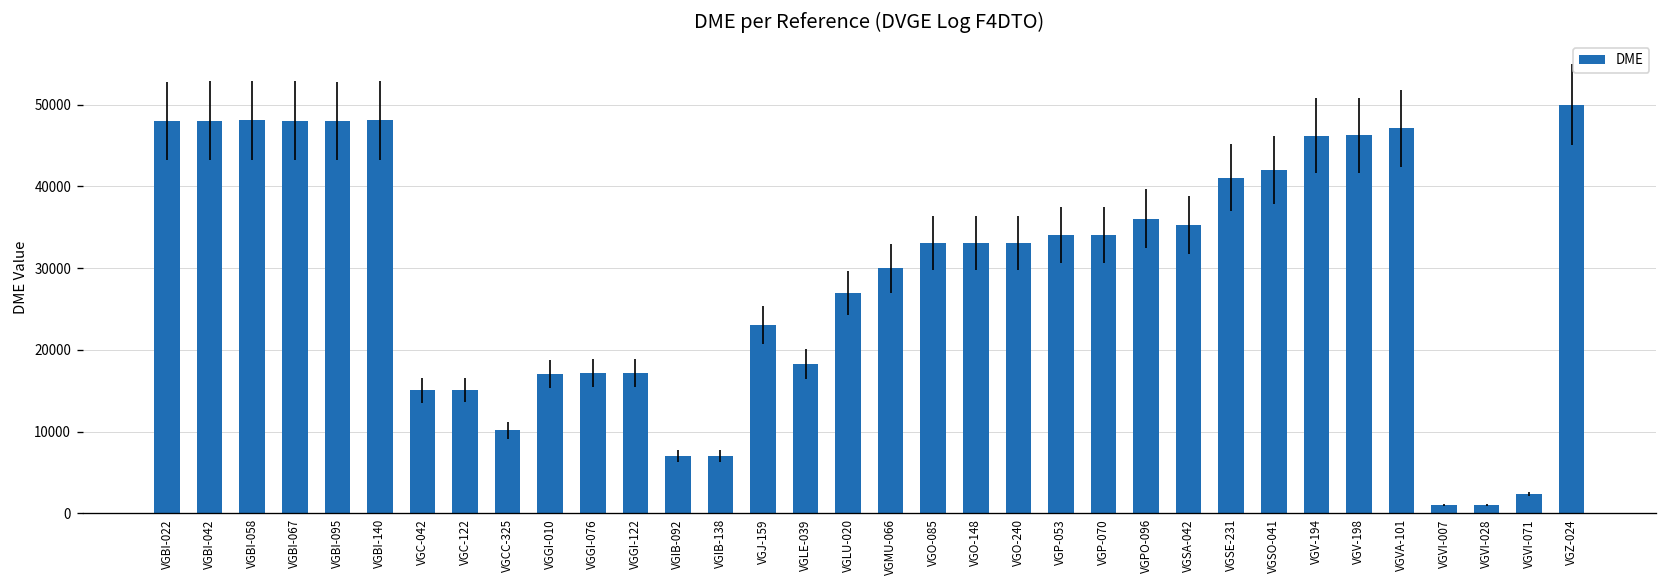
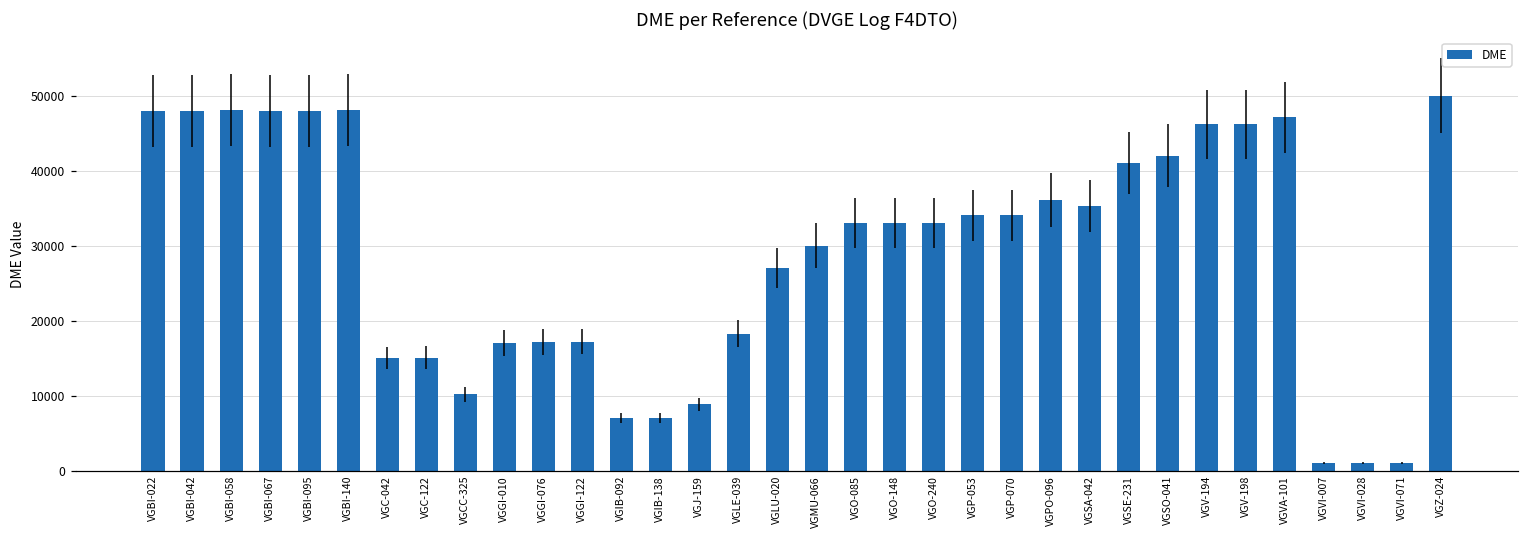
VGJ-159: 23000 -> 9000
VGVI-071: 2000 -> 1000
